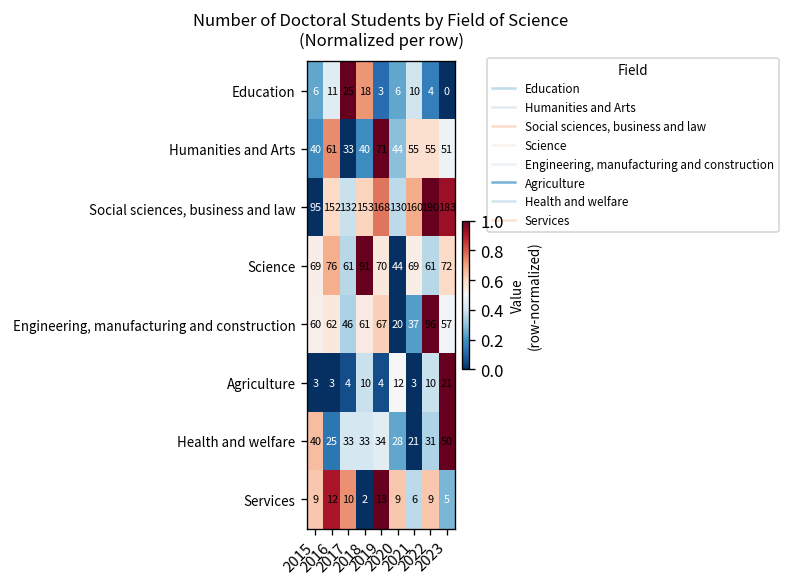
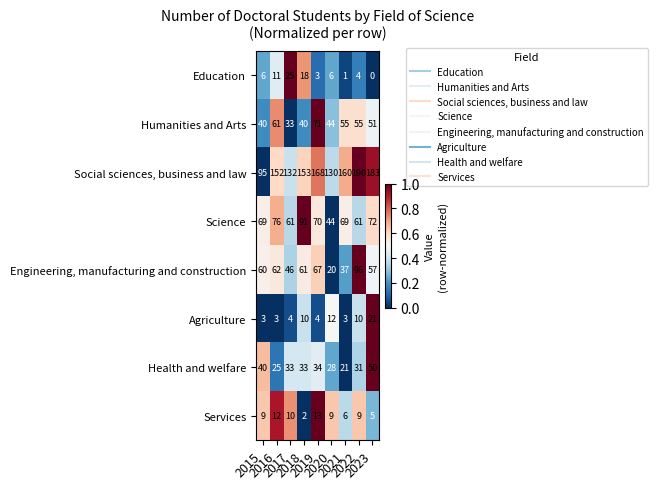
Education, 2021: 10 -> 1
